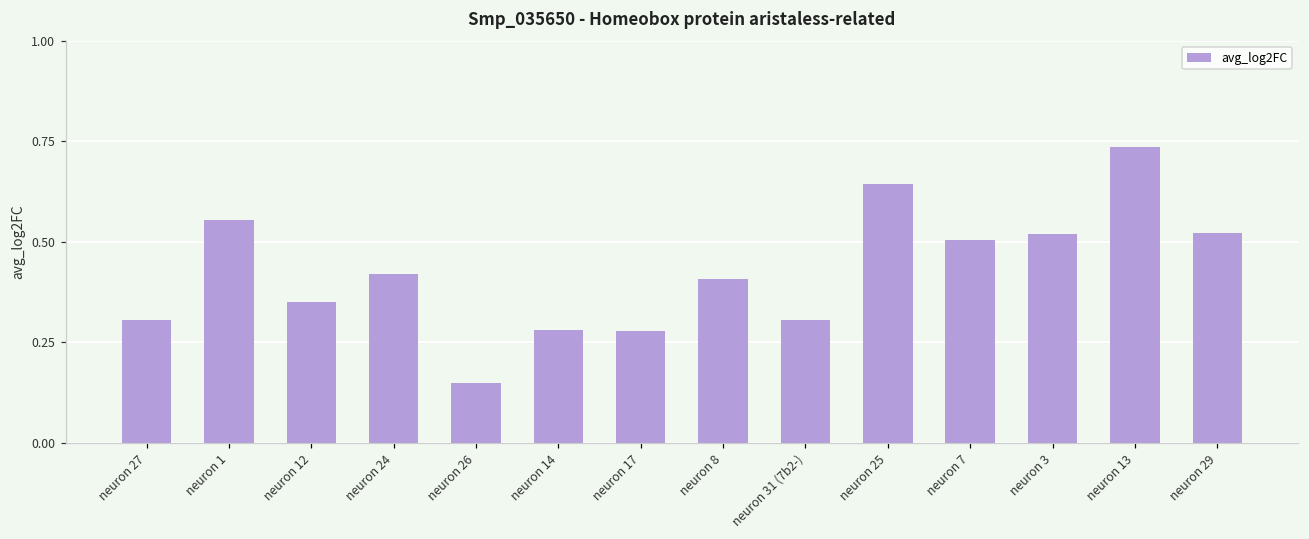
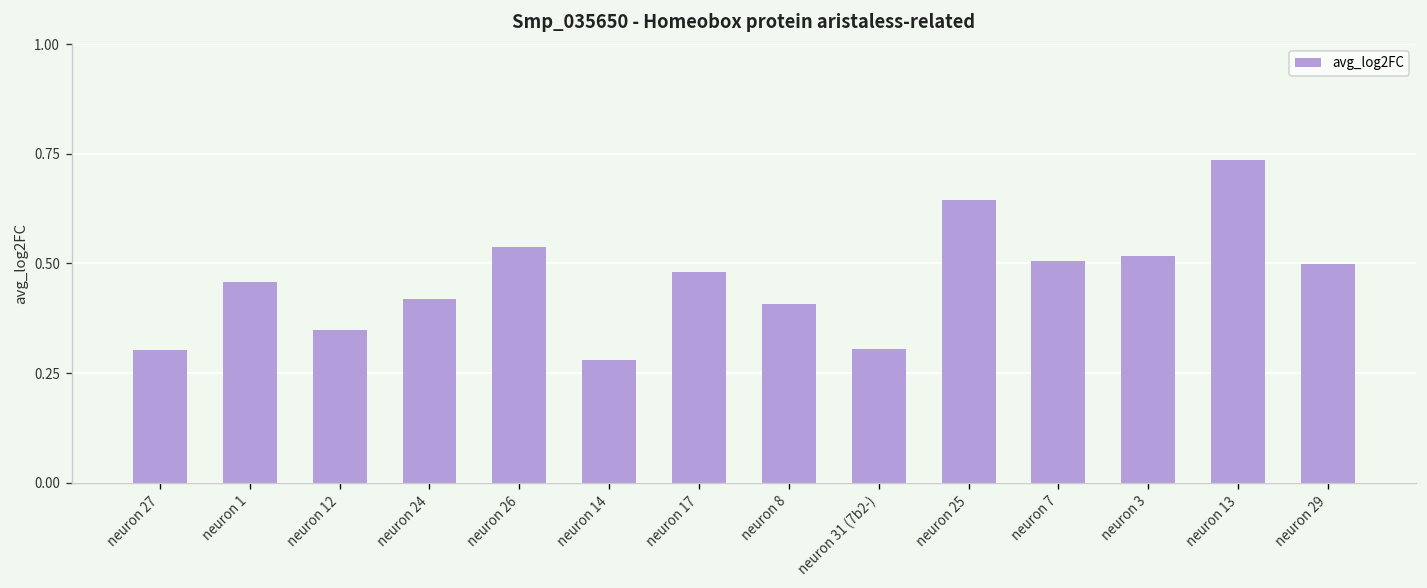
neuron 1: 0.55 -> 0.46
neuron 26: 0.15 -> 0.54
neuron 17: 0.28 -> 0.48
neuron 29: 0.52 -> 0.50
